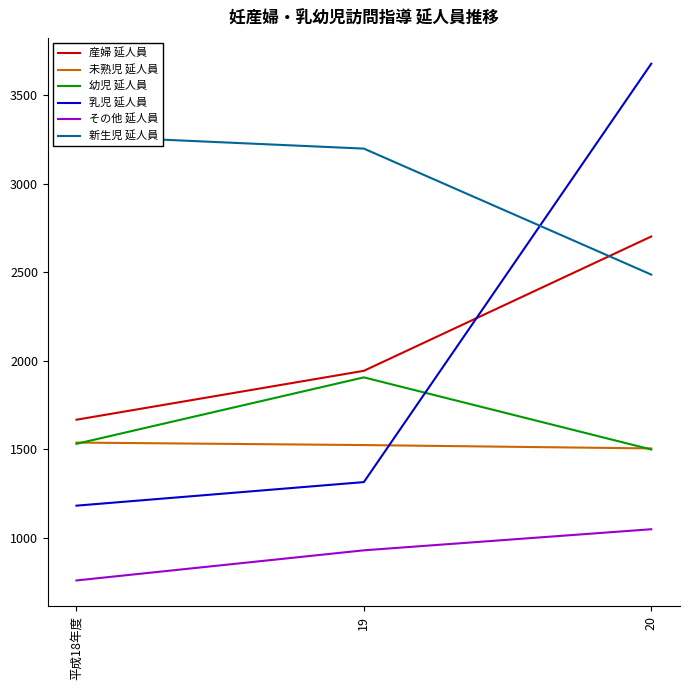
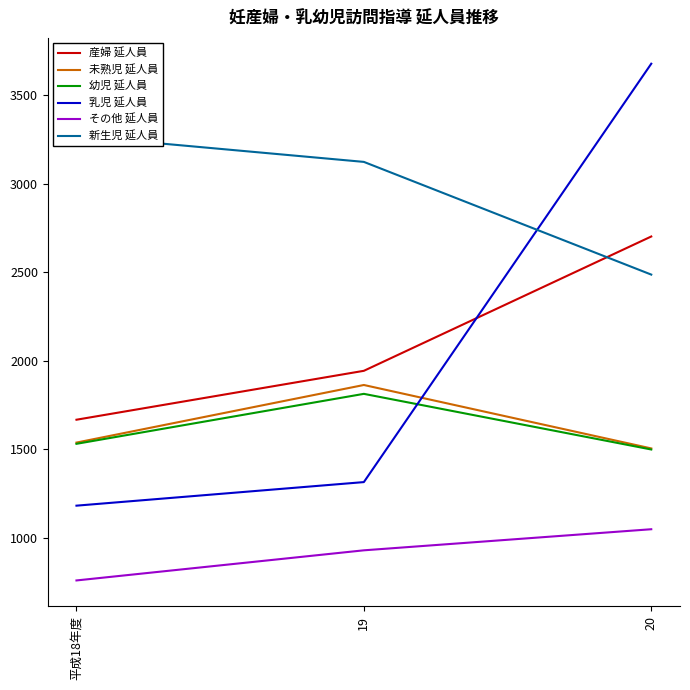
未熟児 延人員, 19: 1530 -> 1860
幼児 延人員, 19: 1910 -> 1810
新生児 延人員, 19: 3200 -> 3120
